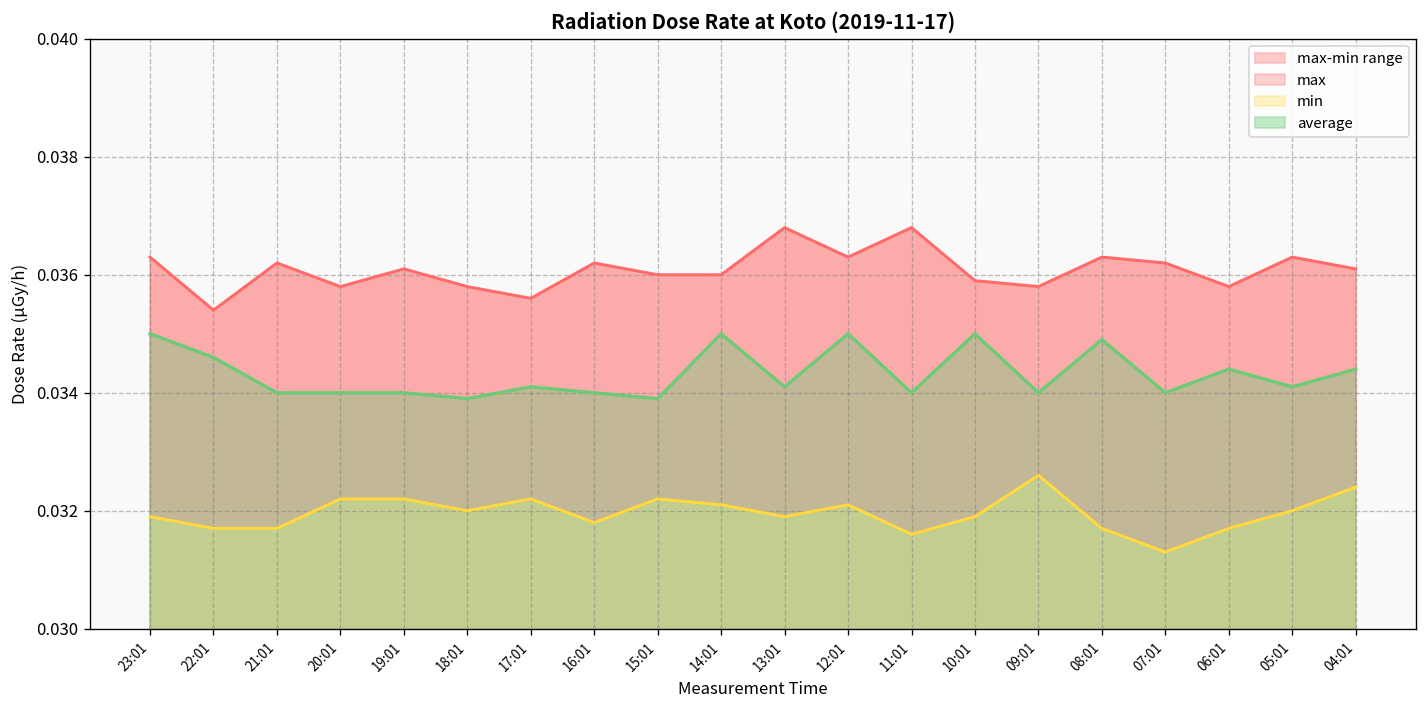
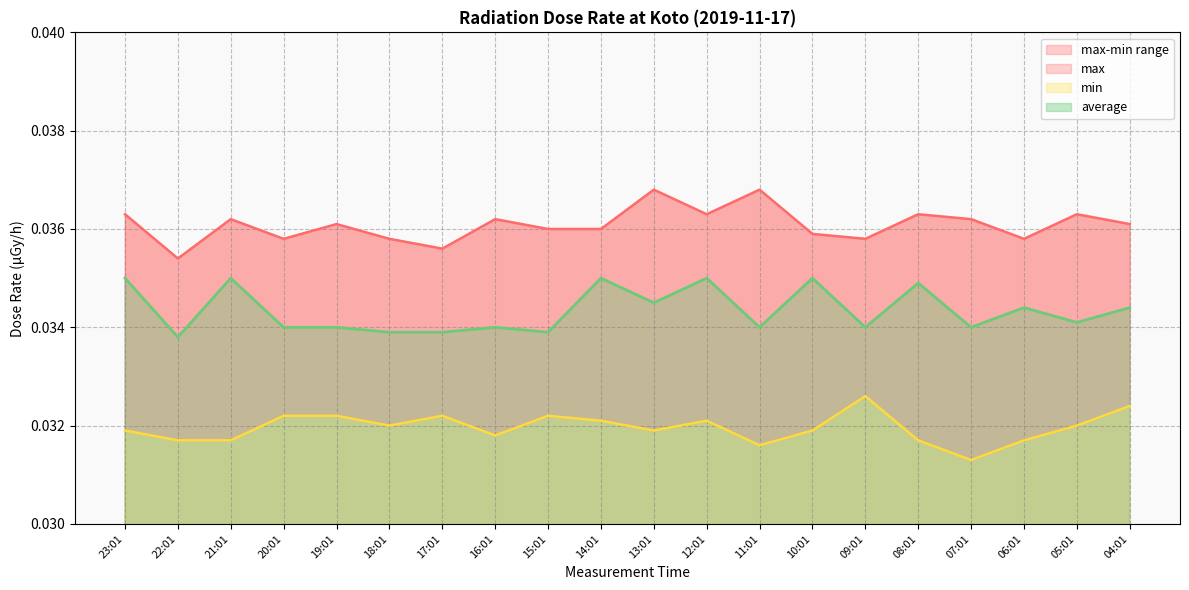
average, 22:01: 0.0346 -> 0.0338
average, 21:01: 0.034 -> 0.035
average, 17:01: 0.0341 -> 0.0339
average, 13:01: 0.0341 -> 0.0345
